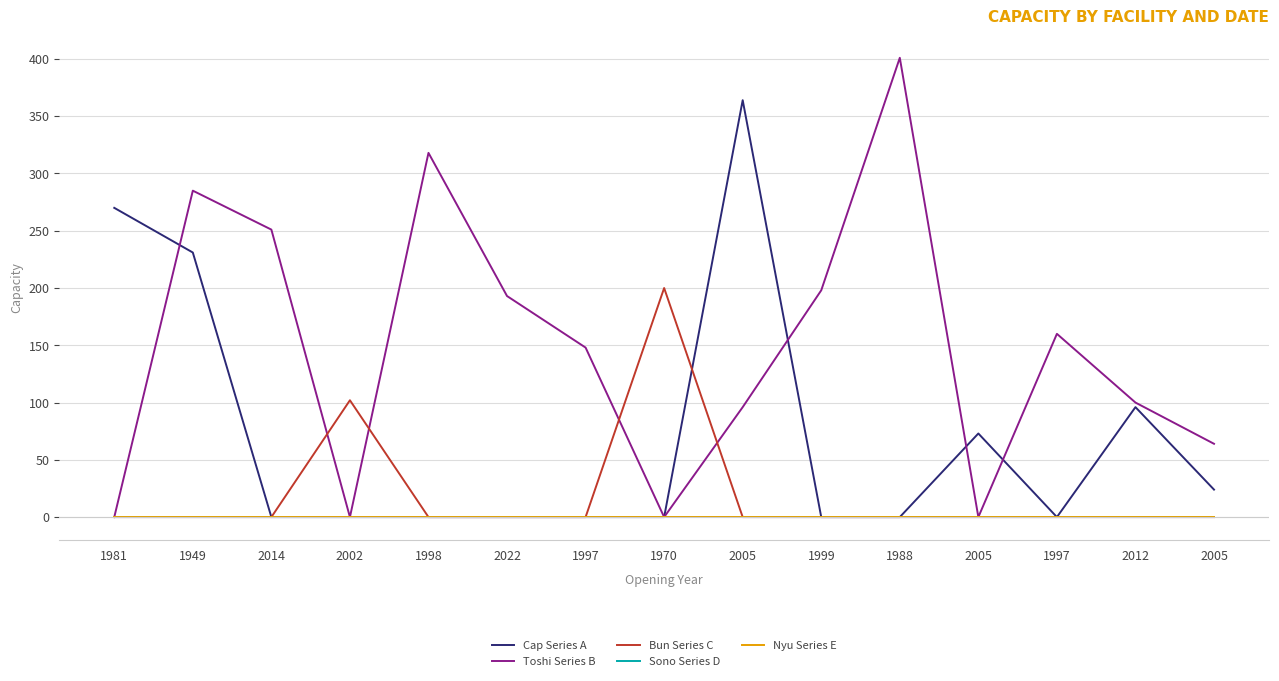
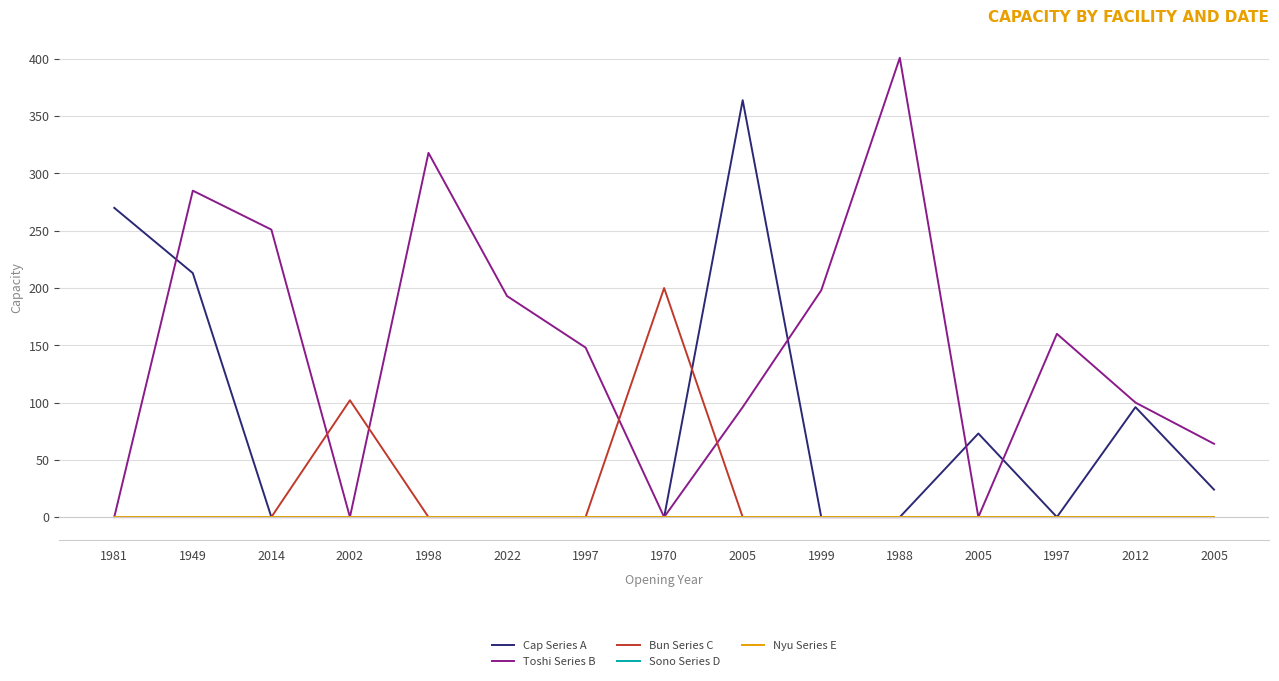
Cap Series A, 1949: 231 -> 213
